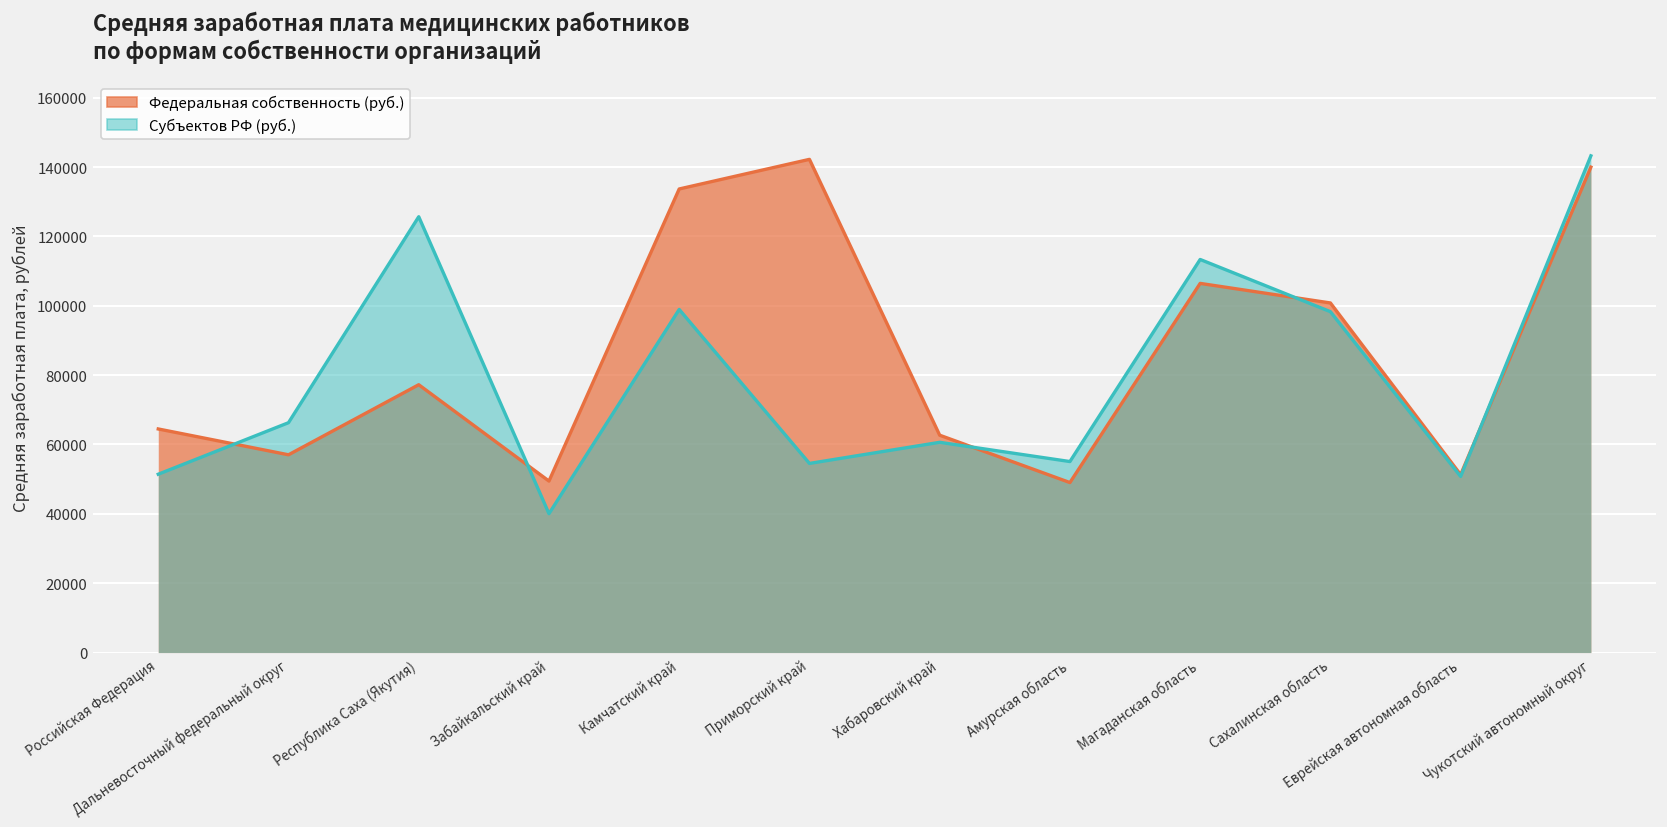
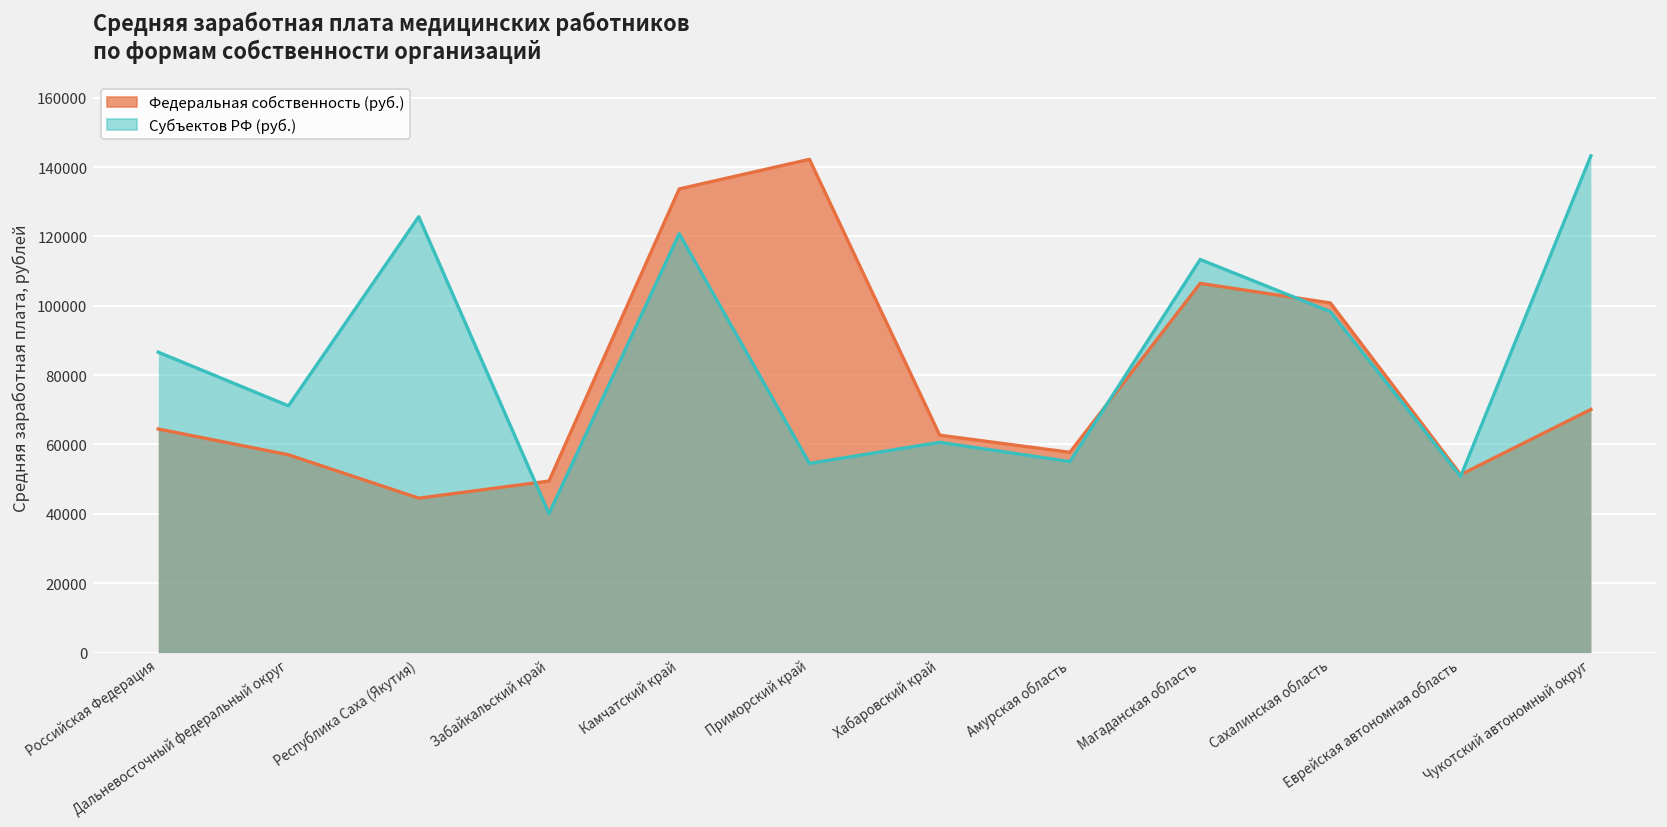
Субъектов РФ (руб.), Российская Федерация: 51000 -> 87000
Субъектов РФ (руб.), Дальневосточный федеральный округ: 66000 -> 71000
Федеральная собственность (руб.), Республика Саха (Якутия): 77000 -> 45000
Субъектов РФ (руб.), Камчатский край: 99000 -> 121000
Федеральная собственность (руб.), Амурская область: 49000 -> 58000
Федеральная собственность (руб.), Чукотский автономный округ: 140000 -> 70000
